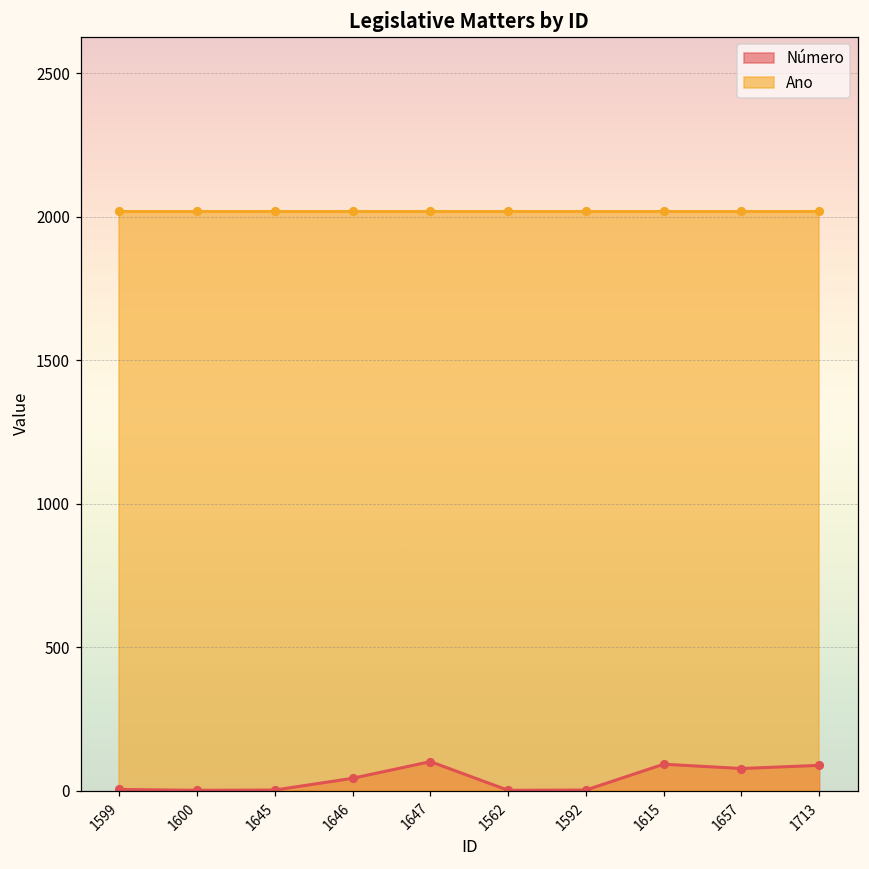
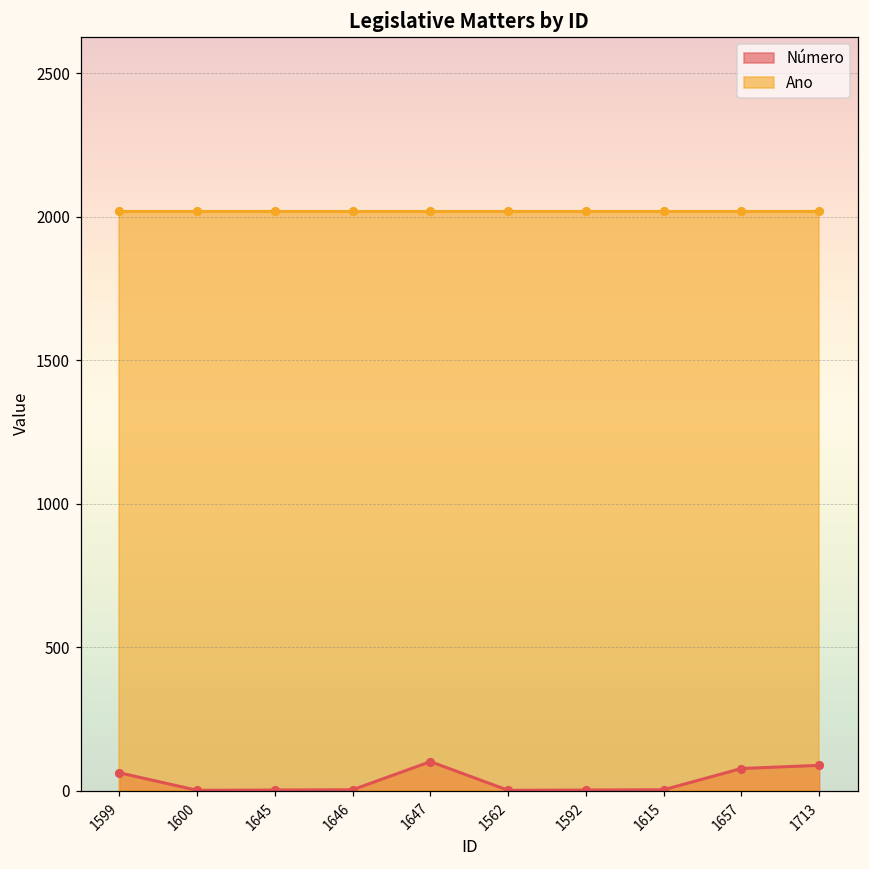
Número, 1599: 0 -> 60
Número, 1646: 40 -> 0
Número, 1615: 90 -> 0
